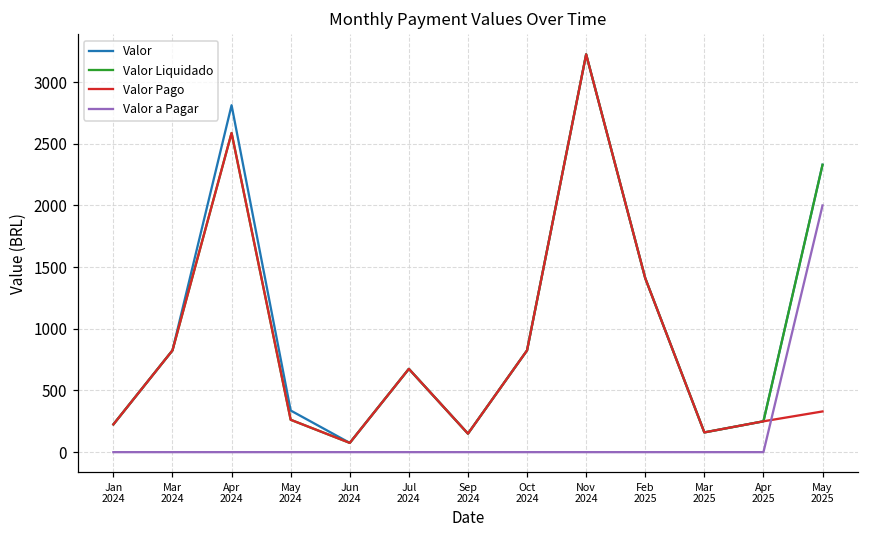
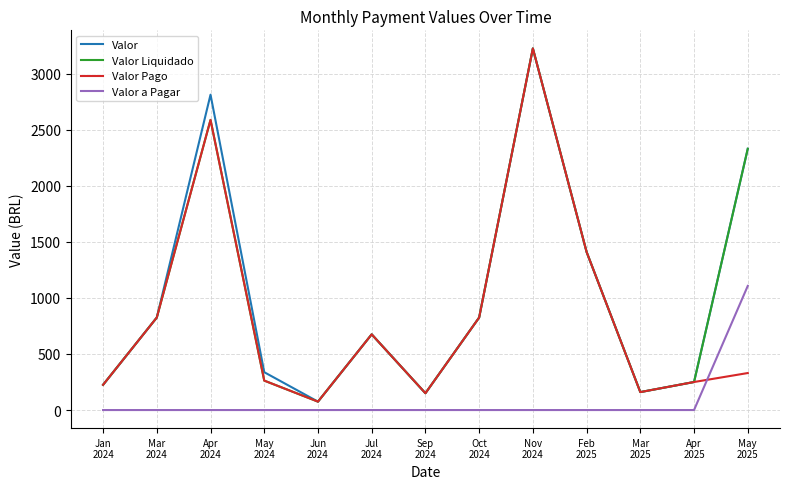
Valor a Pagar, May 2025: 2000 -> 1110
